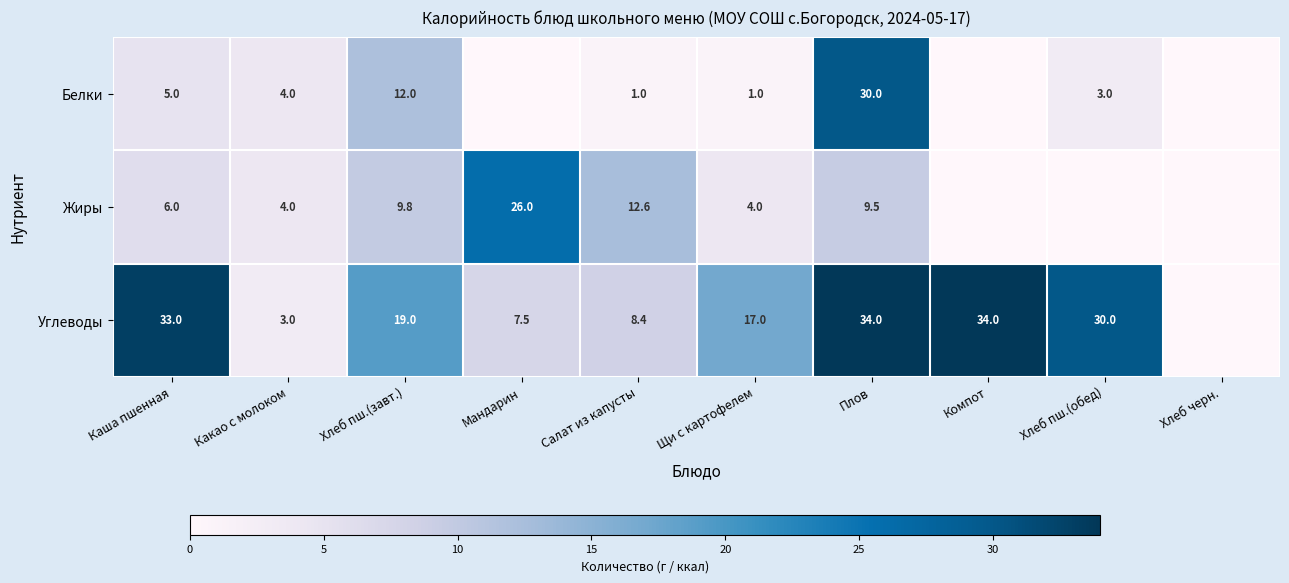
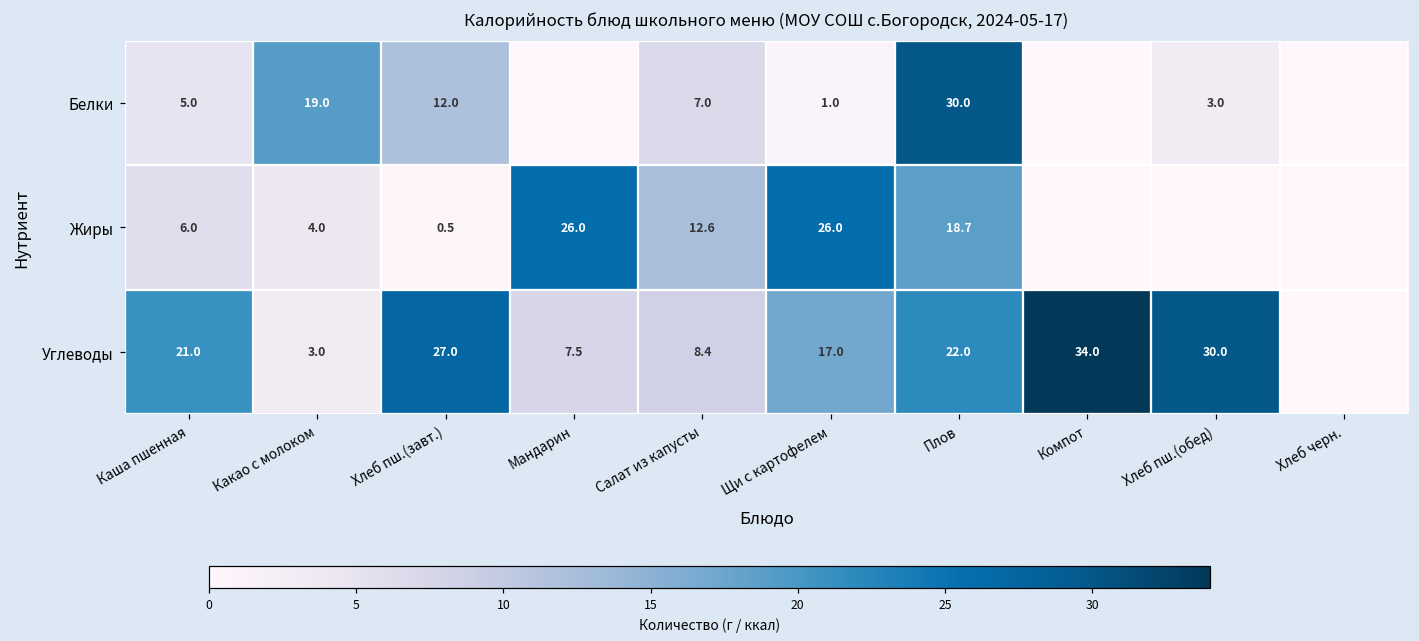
Белки, Какао с молоком: 4.0 -> 19.0
Белки, Салат из капусты: 1.0 -> 7.0
Жиры, Хлеб пш.(завт.): 9.8 -> 0.5
Жиры, Щи с картофелем: 4.0 -> 26.0
Жиры, Плов: 9.5 -> 18.7
Углеводы, Каша пшенная: 33.0 -> 21.0
Углеводы, Хлеб пш.(завт.): 19.0 -> 27.0
Углеводы, Плов: 34.0 -> 22.0
